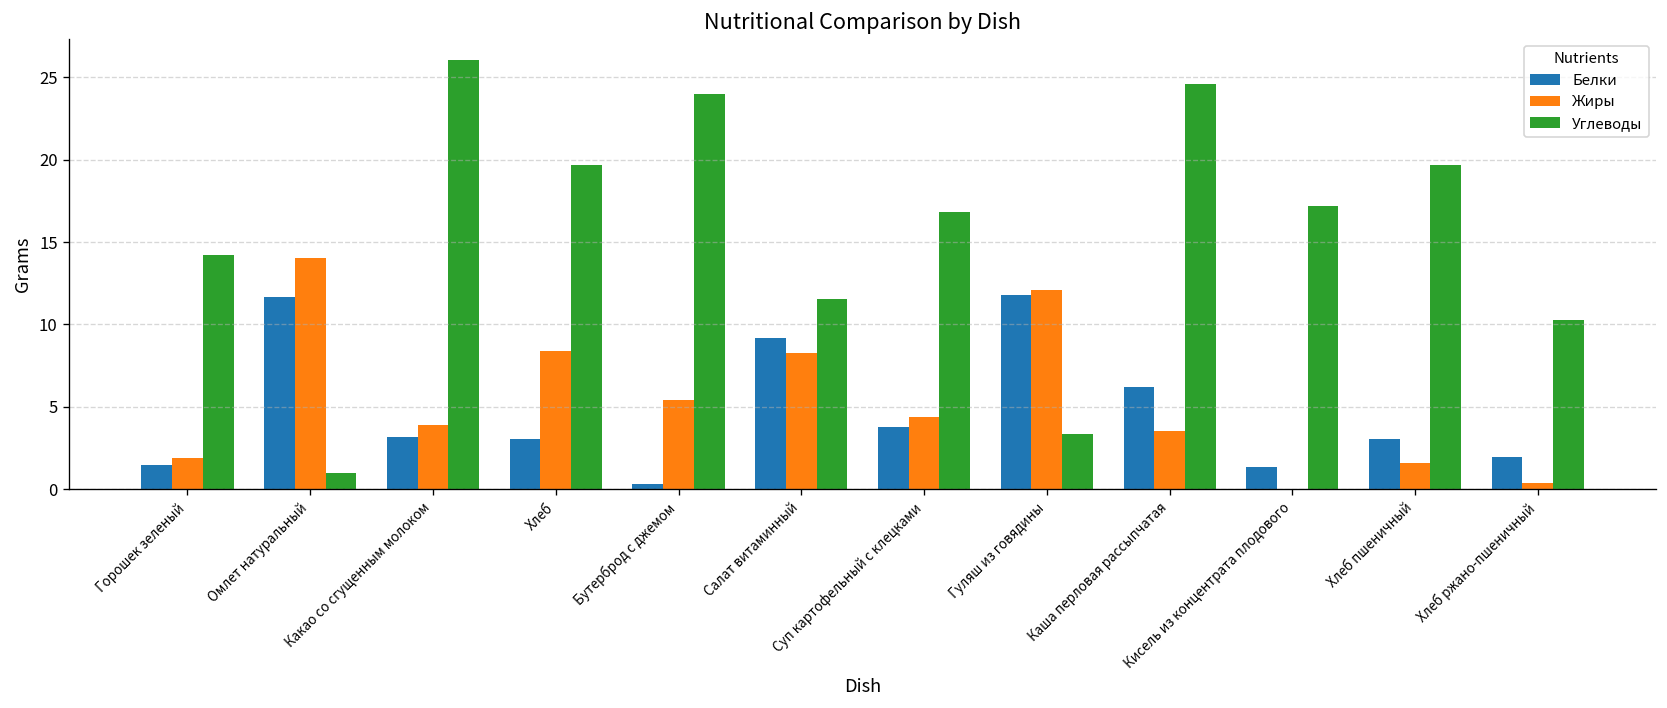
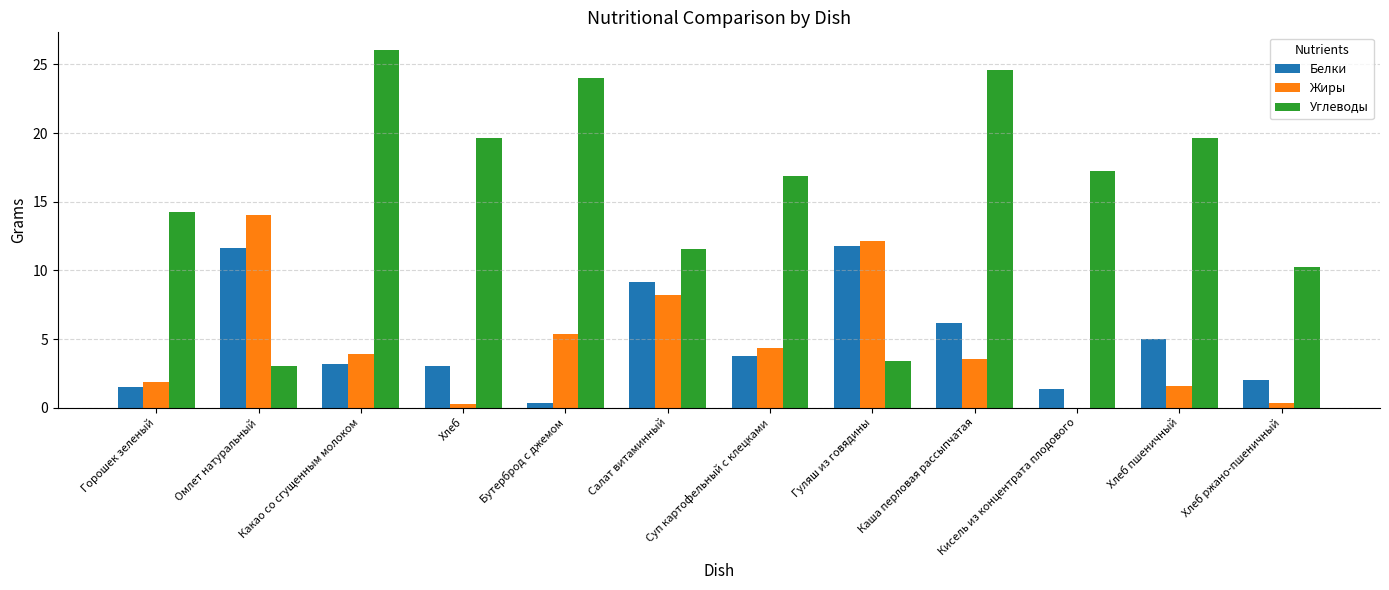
Углеводы, Омлет натуральный: 1.0 -> 3.0
Жиры, Хлеб: 8.4 -> 0.3
Белки, Хлеб пшеничный: 3.0 -> 5.0
